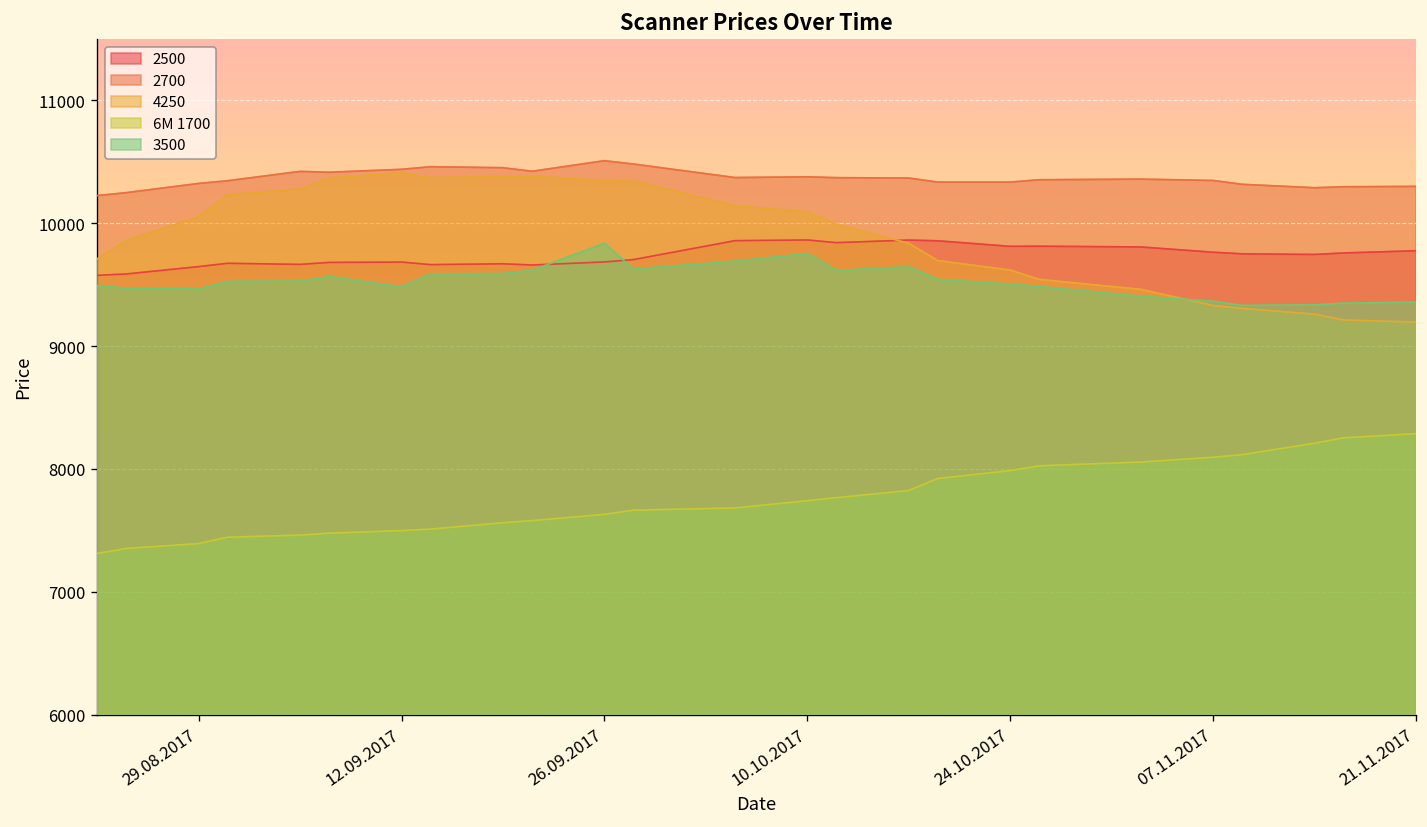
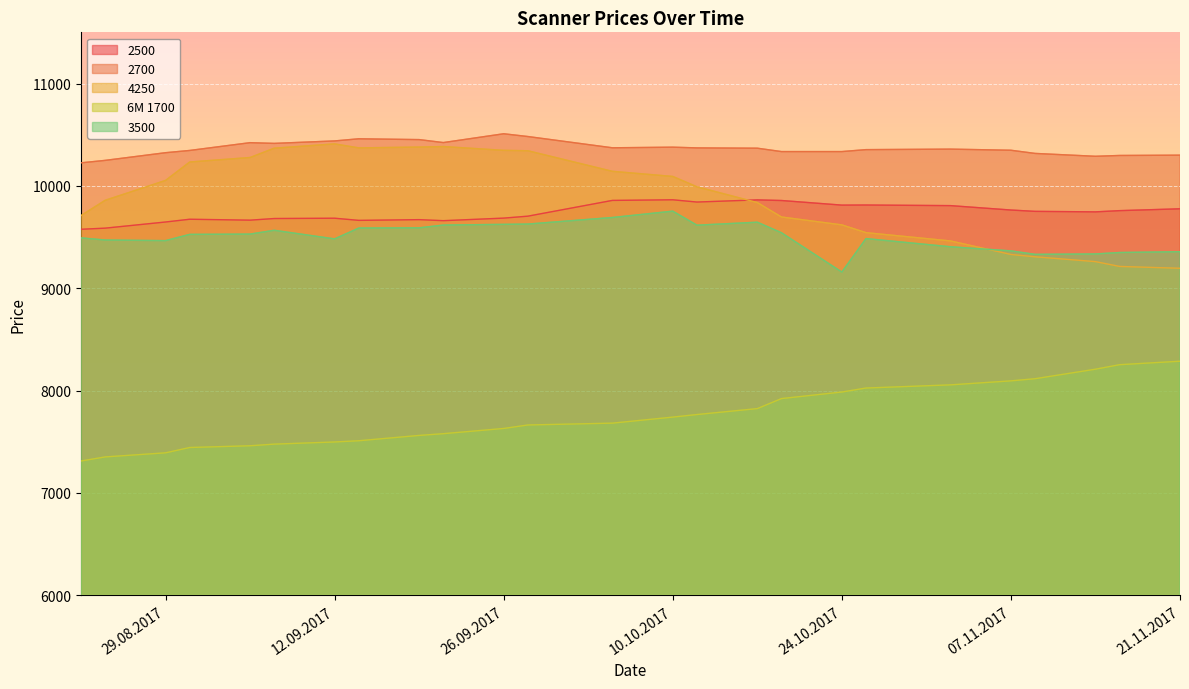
3500, 26.09.2017: 9840 -> 9620
3500, 24.10.2017: 9500 -> 9160
